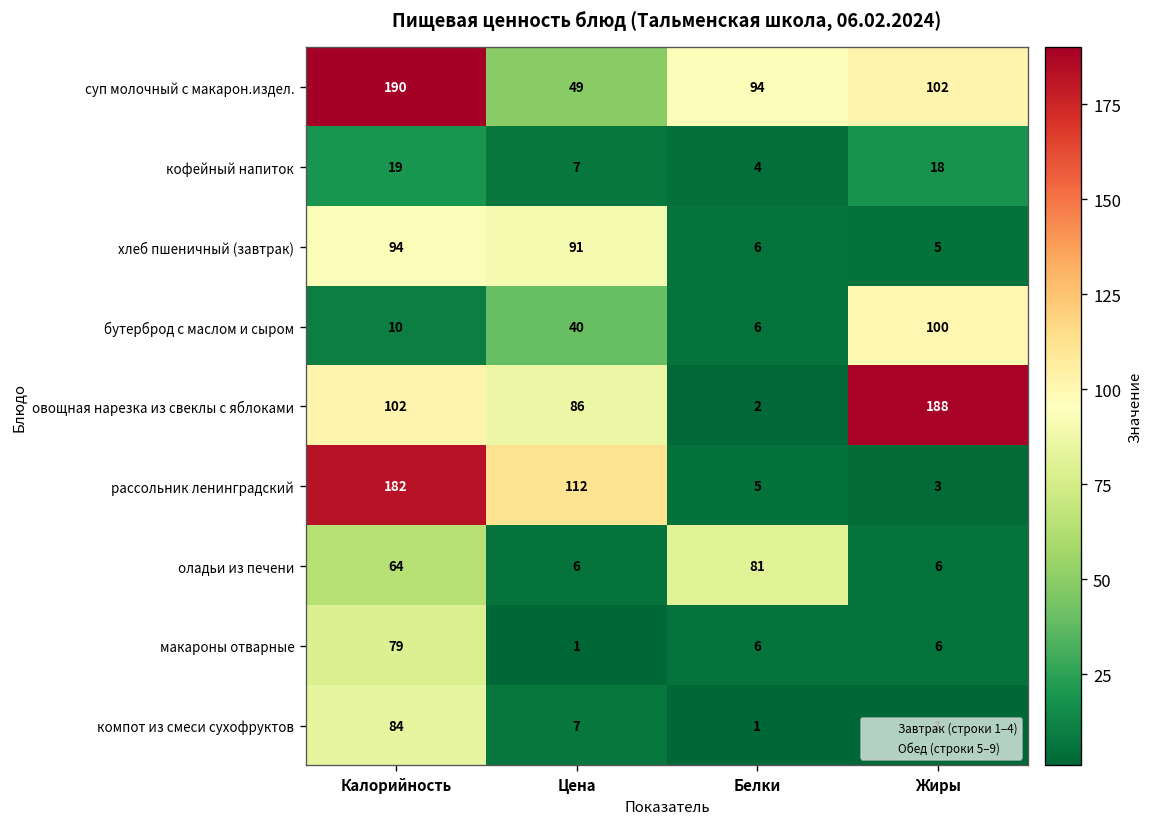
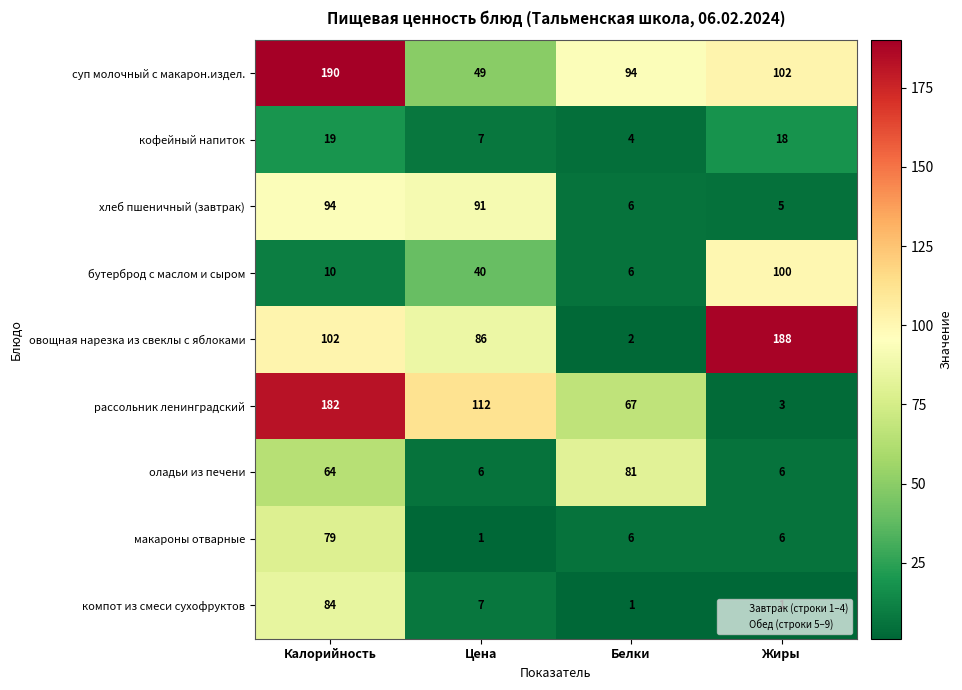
рассольник ленинградский, Белки: 5 -> 67
